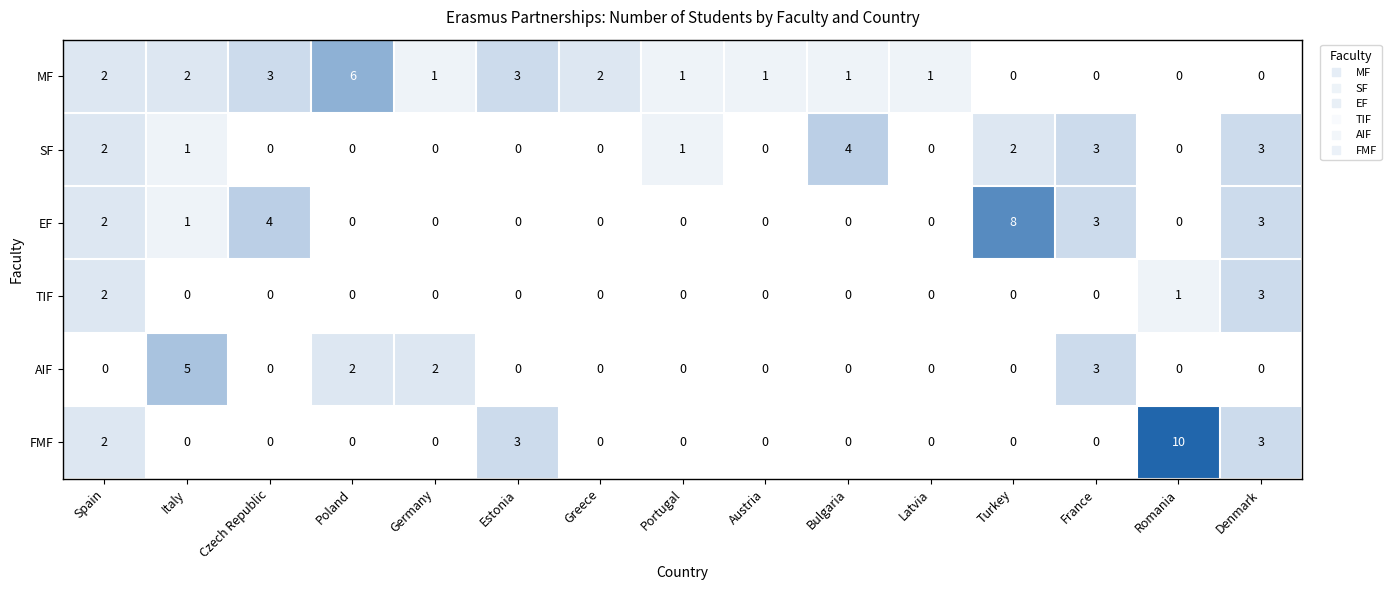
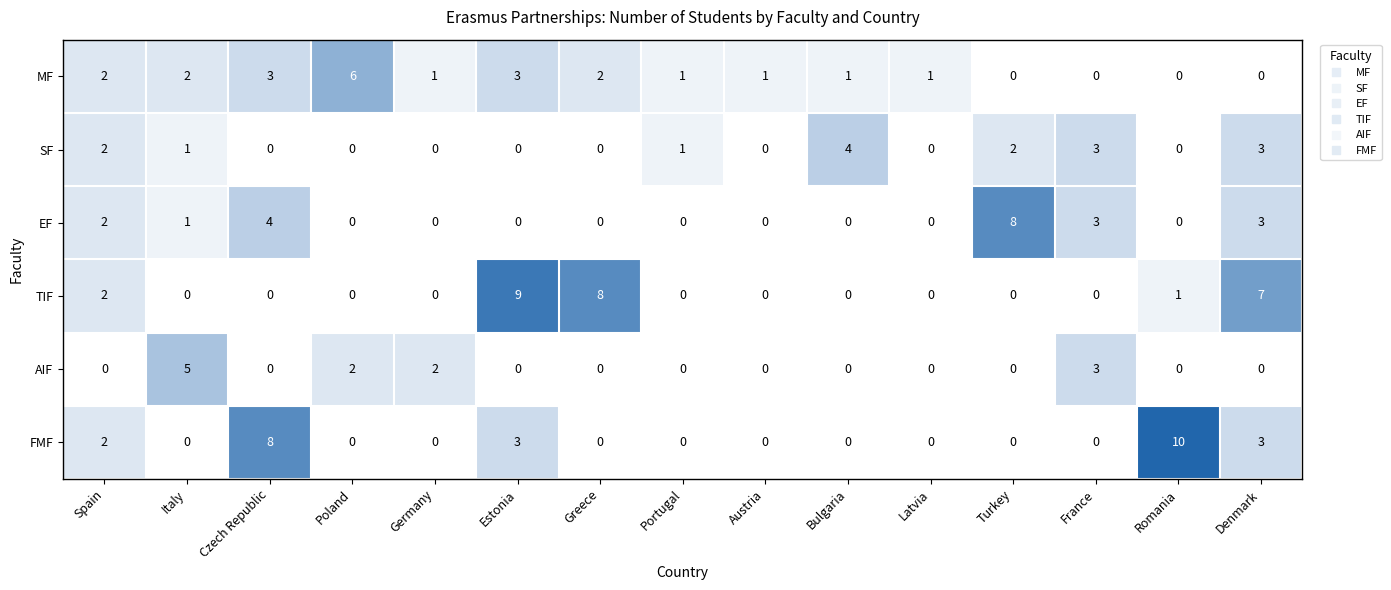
TIF, Estonia: 0 -> 9
TIF, Greece: 0 -> 8
TIF, Denmark: 3 -> 7
FMF, Czech Republic: 0 -> 8
